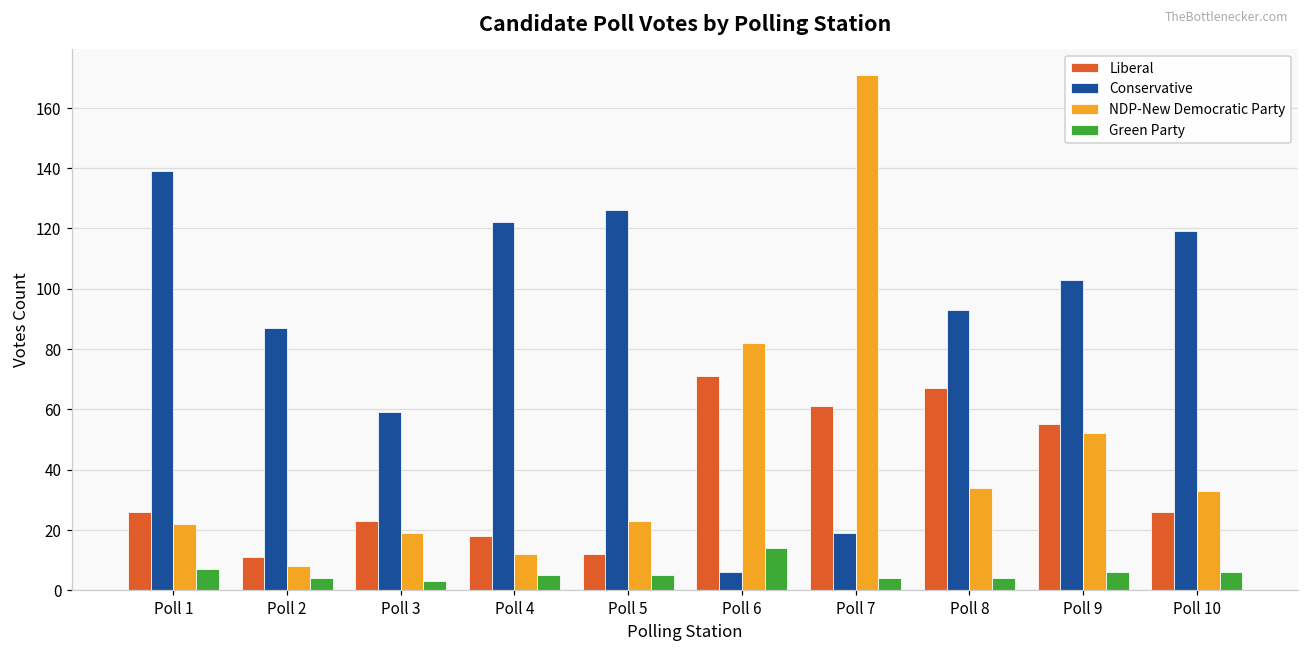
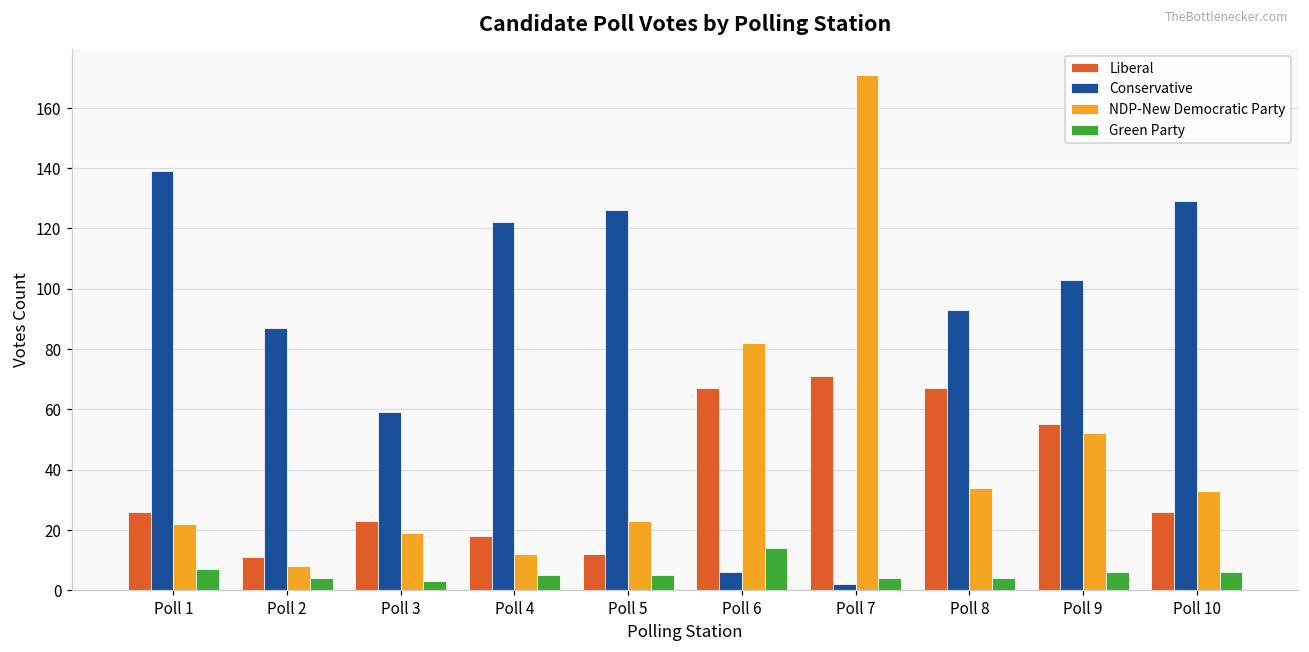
Liberal, Poll 6: 71 -> 67
Liberal, Poll 7: 61 -> 71
Conservative, Poll 7: 19 -> 2
Conservative, Poll 10: 119 -> 129
